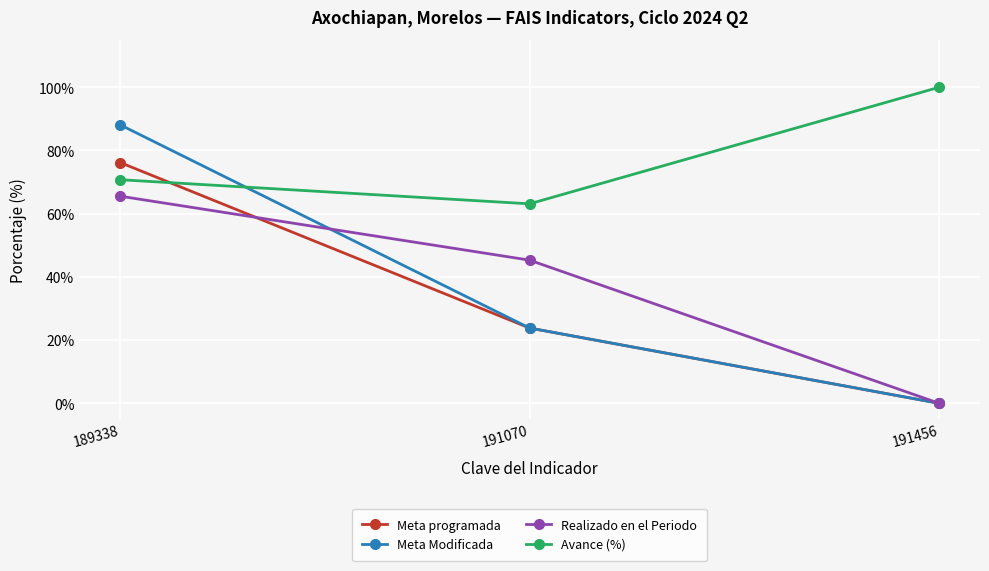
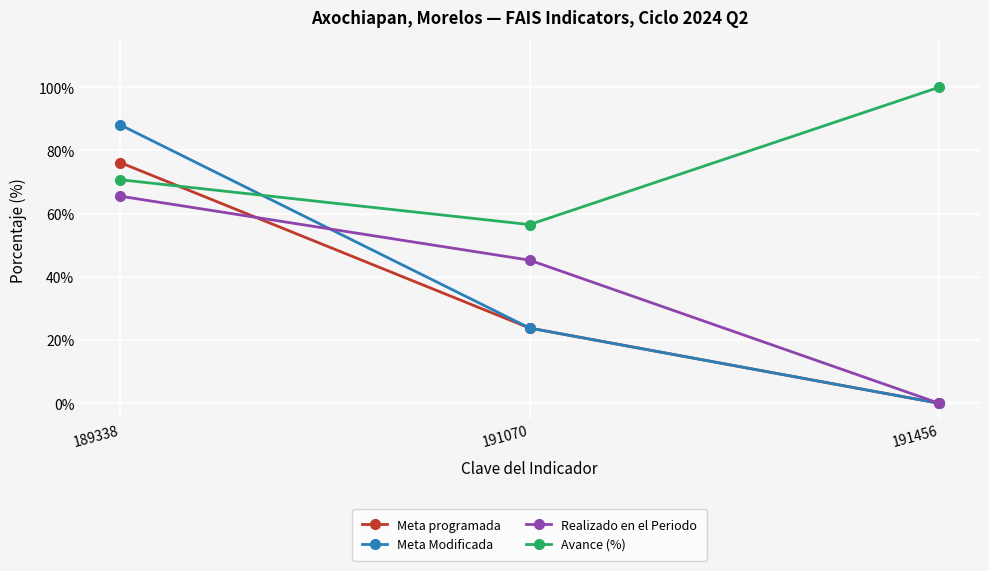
Avance (%), 191070: 63% -> 57%
